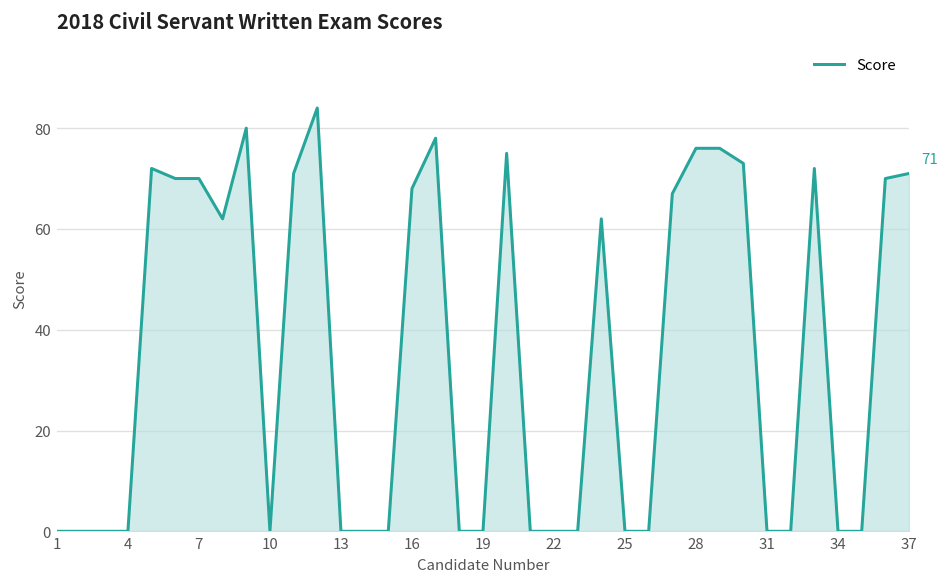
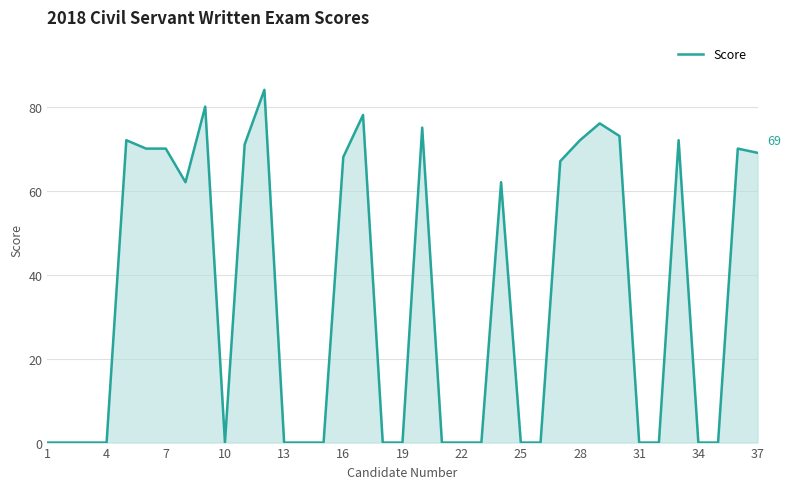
28: 76 -> 72
37: 71 -> 69
